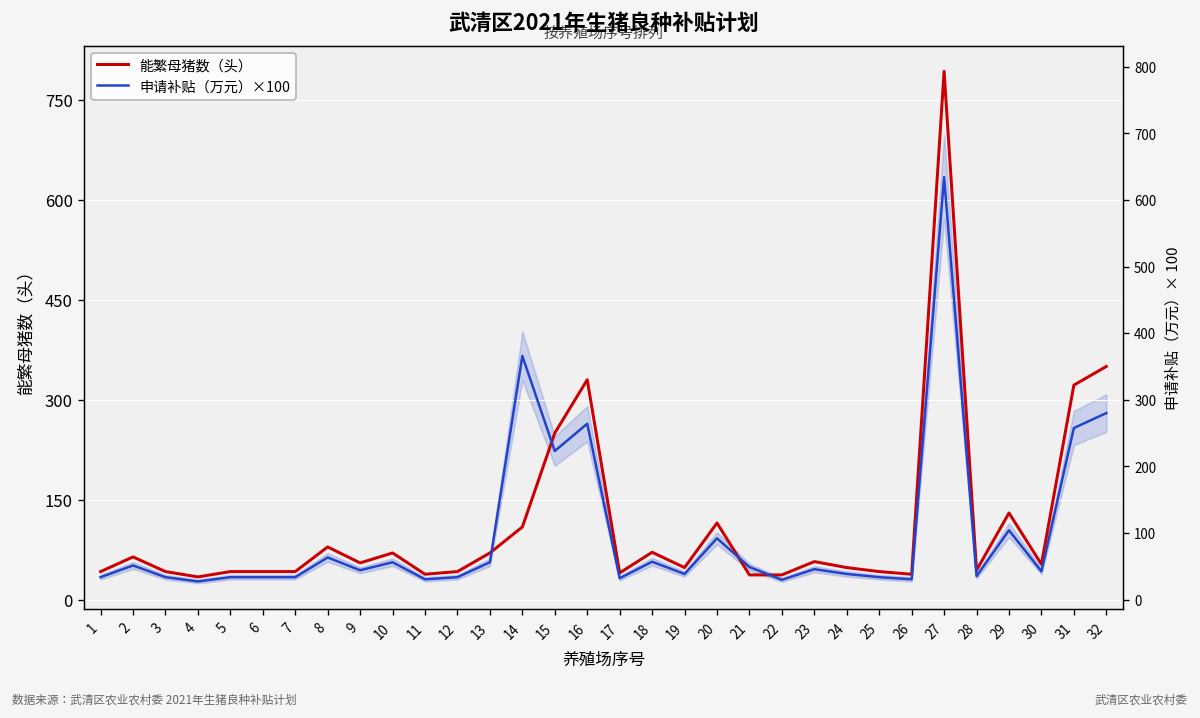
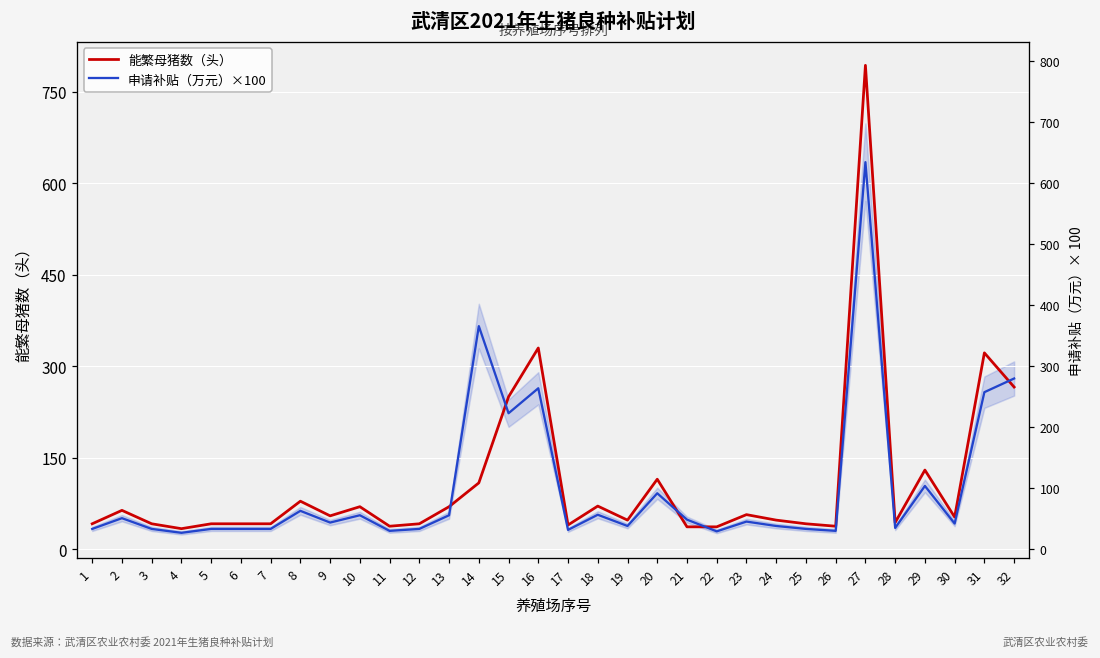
能繁母猪数（头）, 32: 350 -> 270
